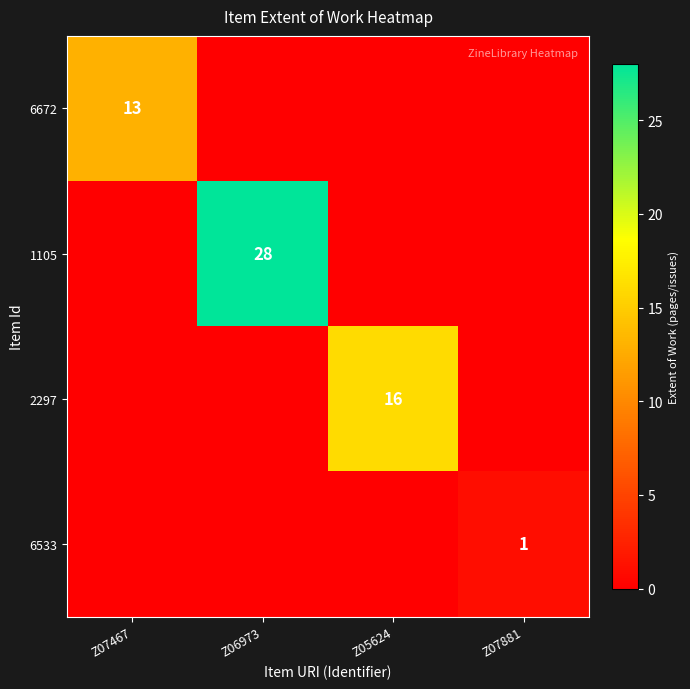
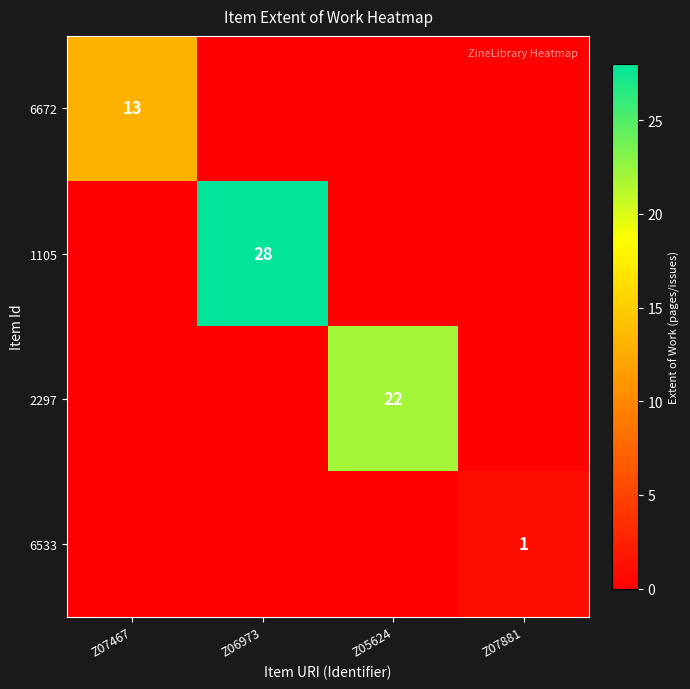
2297, Z05624: 16 -> 22
